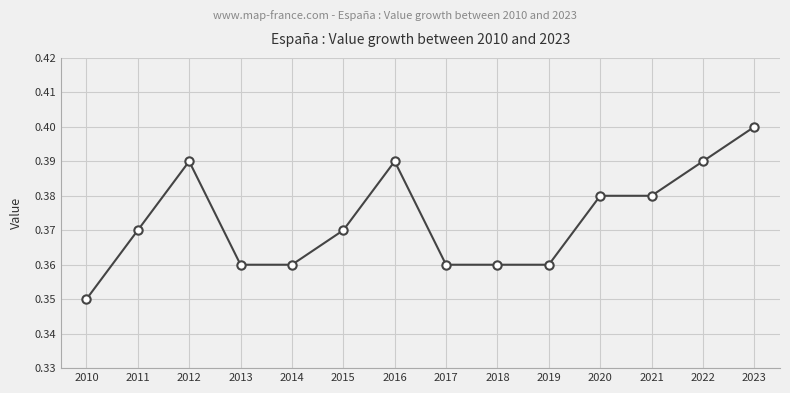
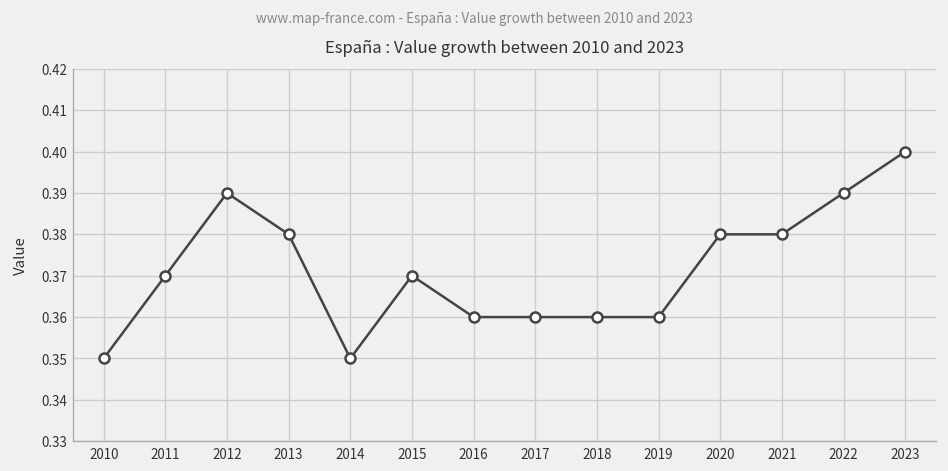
2013: 0.36 -> 0.38
2014: 0.36 -> 0.35
2016: 0.39 -> 0.36
